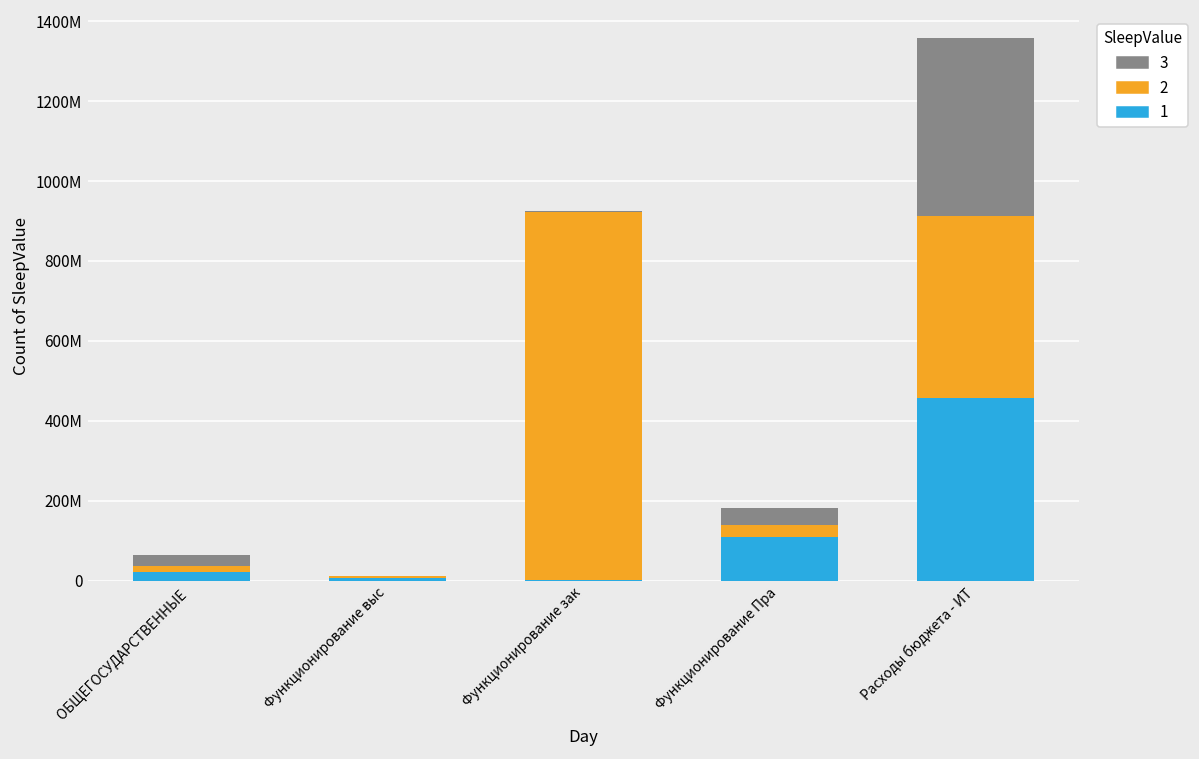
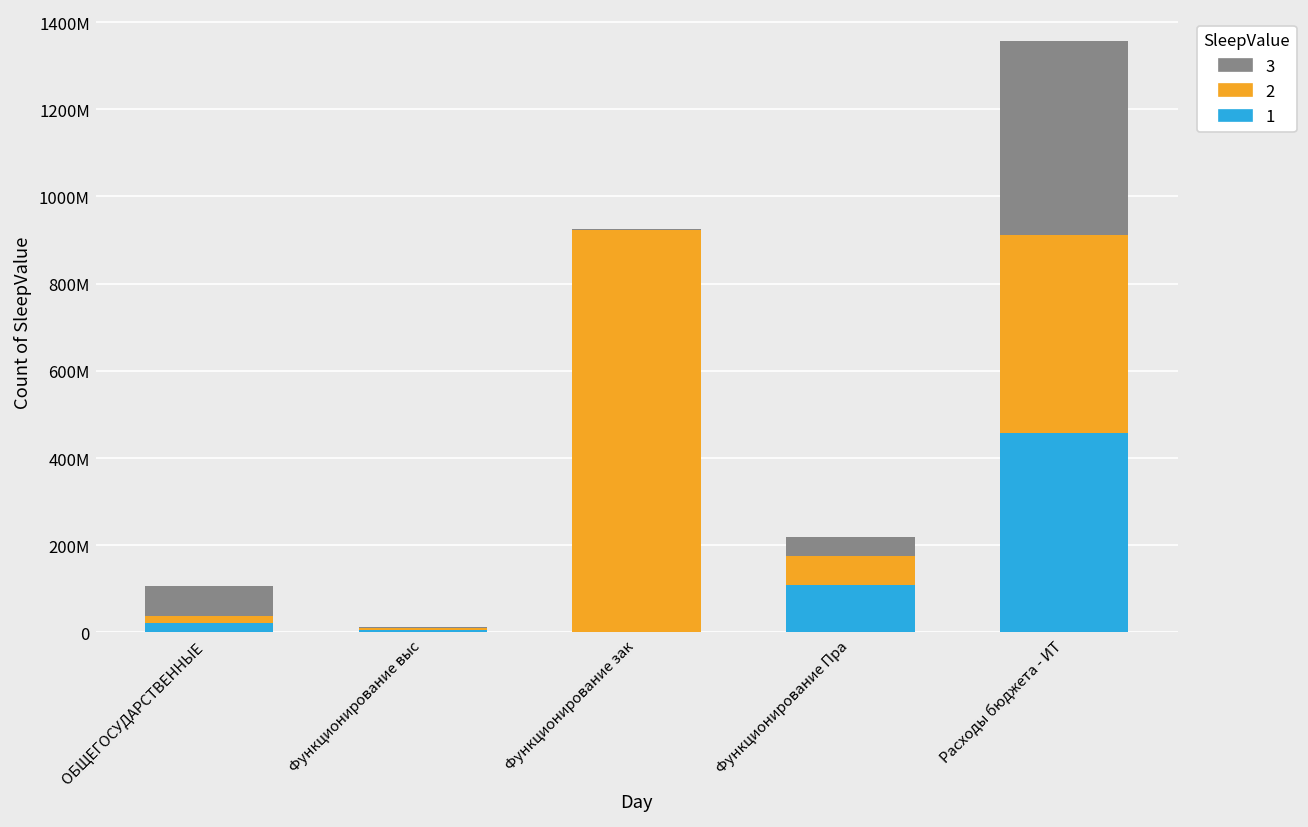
3, ОБЩЕГОСУДАРСТВЕННЫЕ: 30000000 -> 70000000
2, Функционирование Пра: 30000000 -> 70000000
